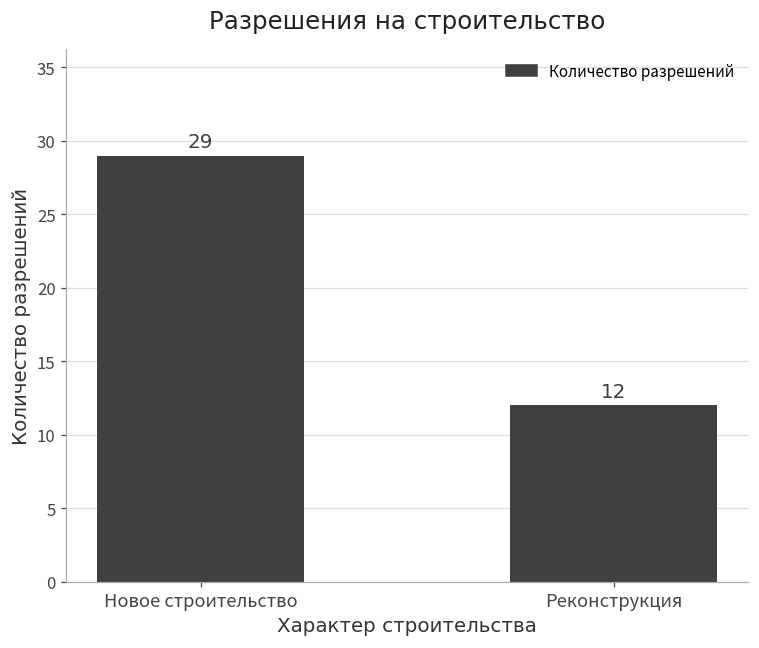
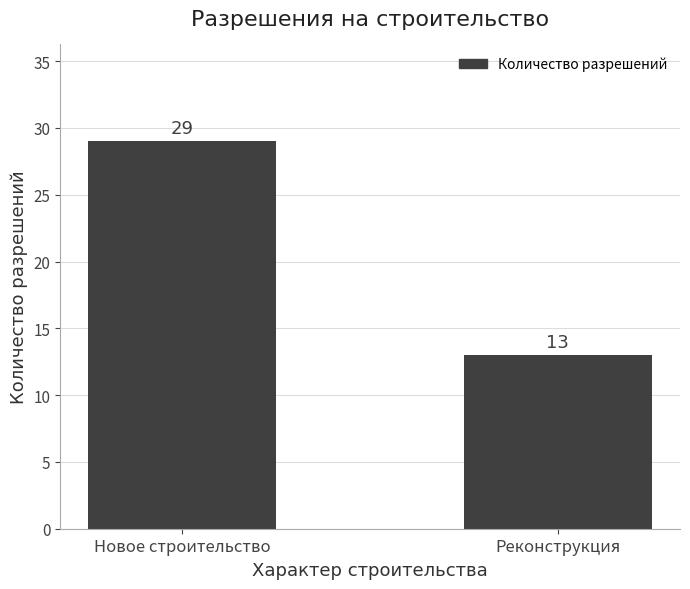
Реконструкция: 12 -> 13
